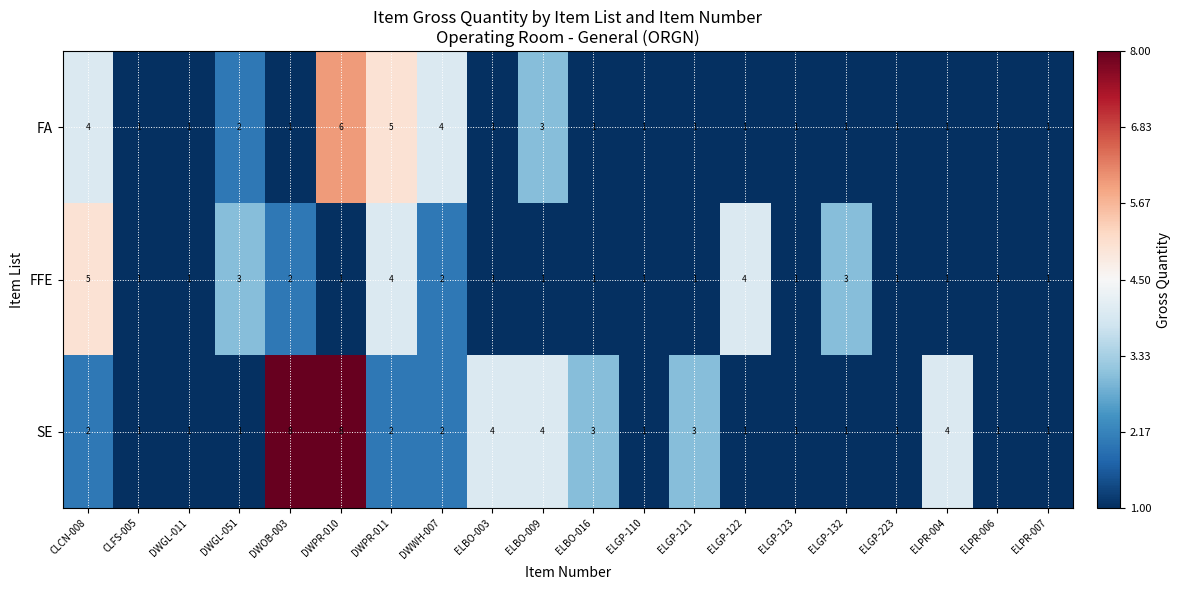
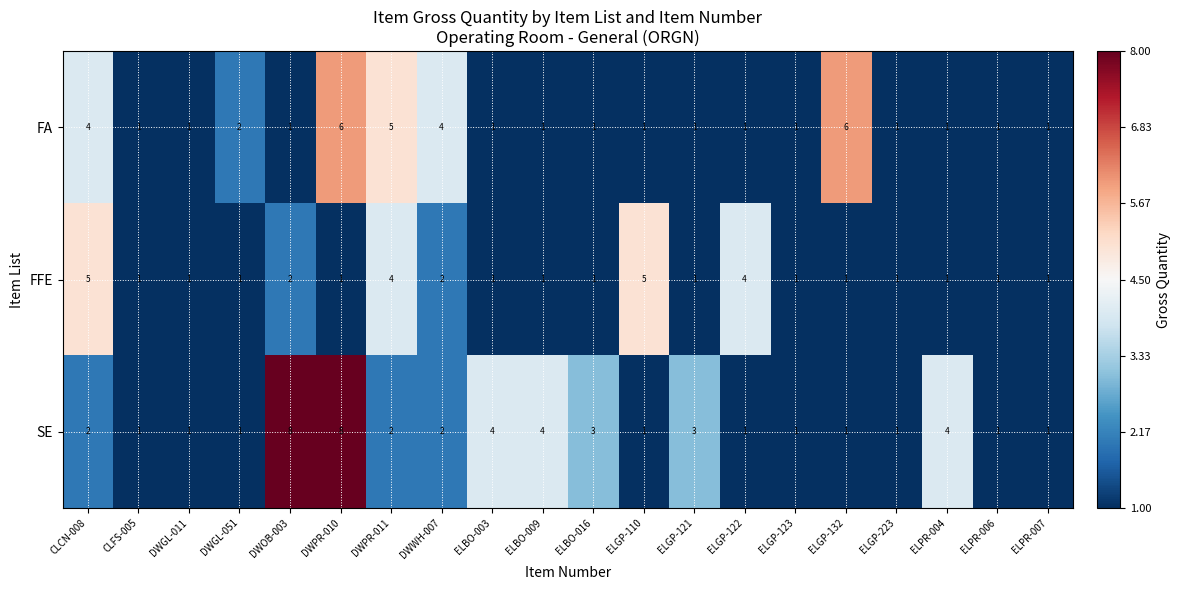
FA, ELBO-009: 3 -> 1
FA, ELGP-132: 1 -> 6
FFE, DWGL-051: 3 -> 1
FFE, ELGP-110: 1 -> 5
FFE, ELGP-132: 3 -> 1
